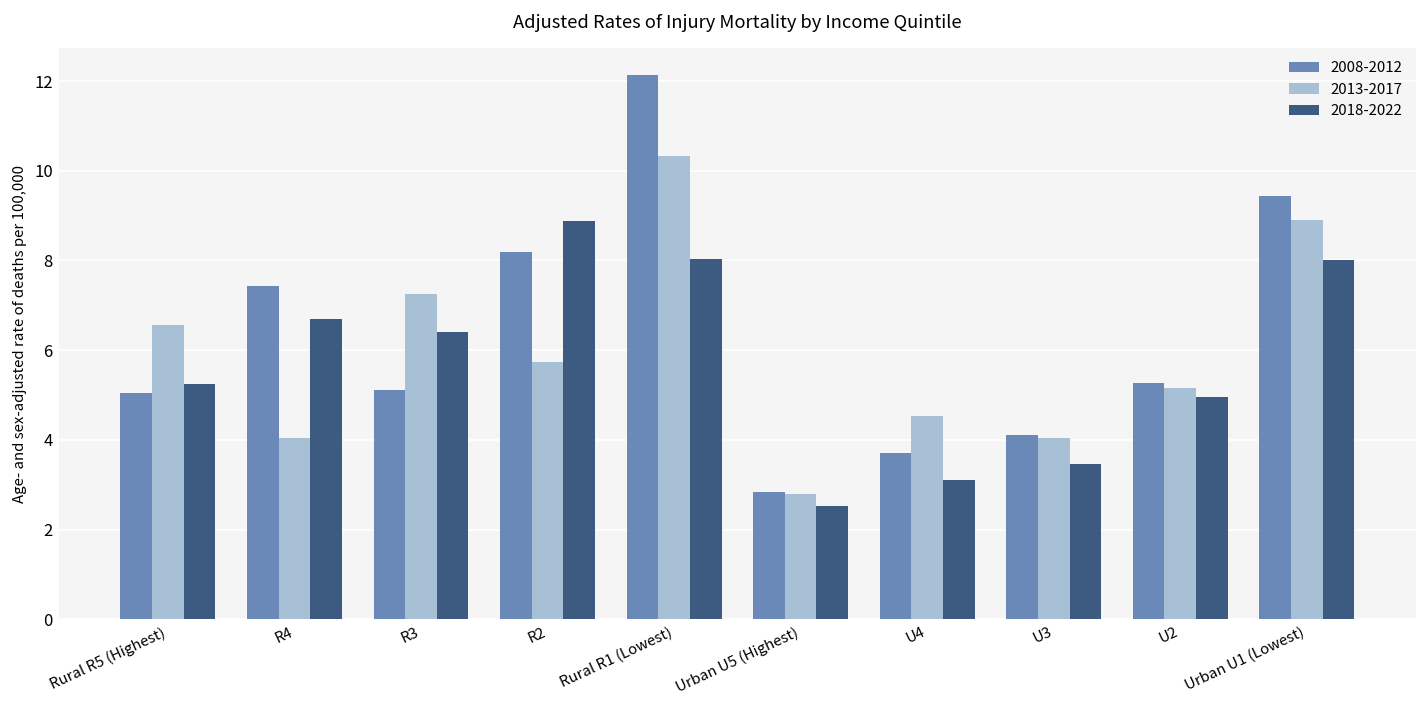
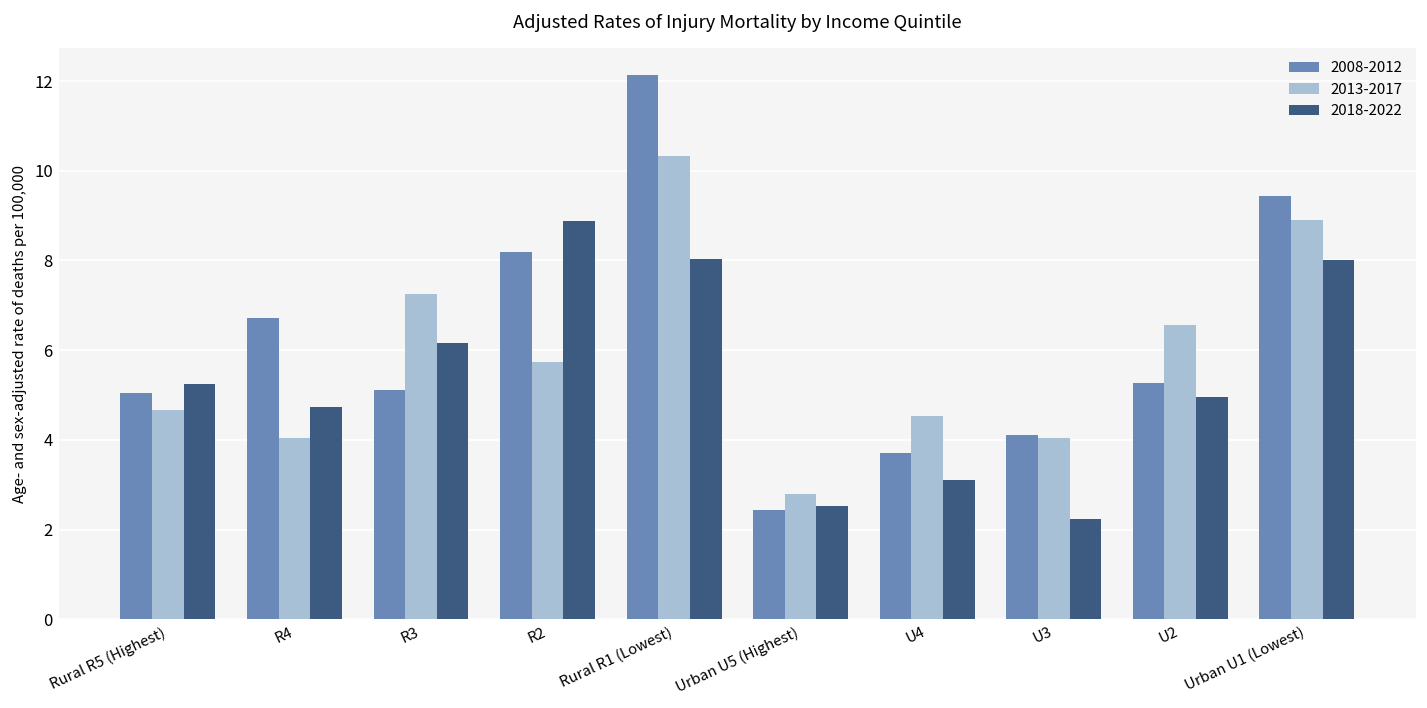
2013-2017, Rural R5 (Highest): 6.6 -> 4.7
2008-2012, R4: 7.4 -> 6.7
2018-2022, R4: 6.7 -> 4.7
2018-2022, R3: 6.4 -> 6.2
2008-2012, Urban U5 (Highest): 2.8 -> 2.4
2018-2022, U3: 3.5 -> 2.2
2013-2017, U2: 5.2 -> 6.6
